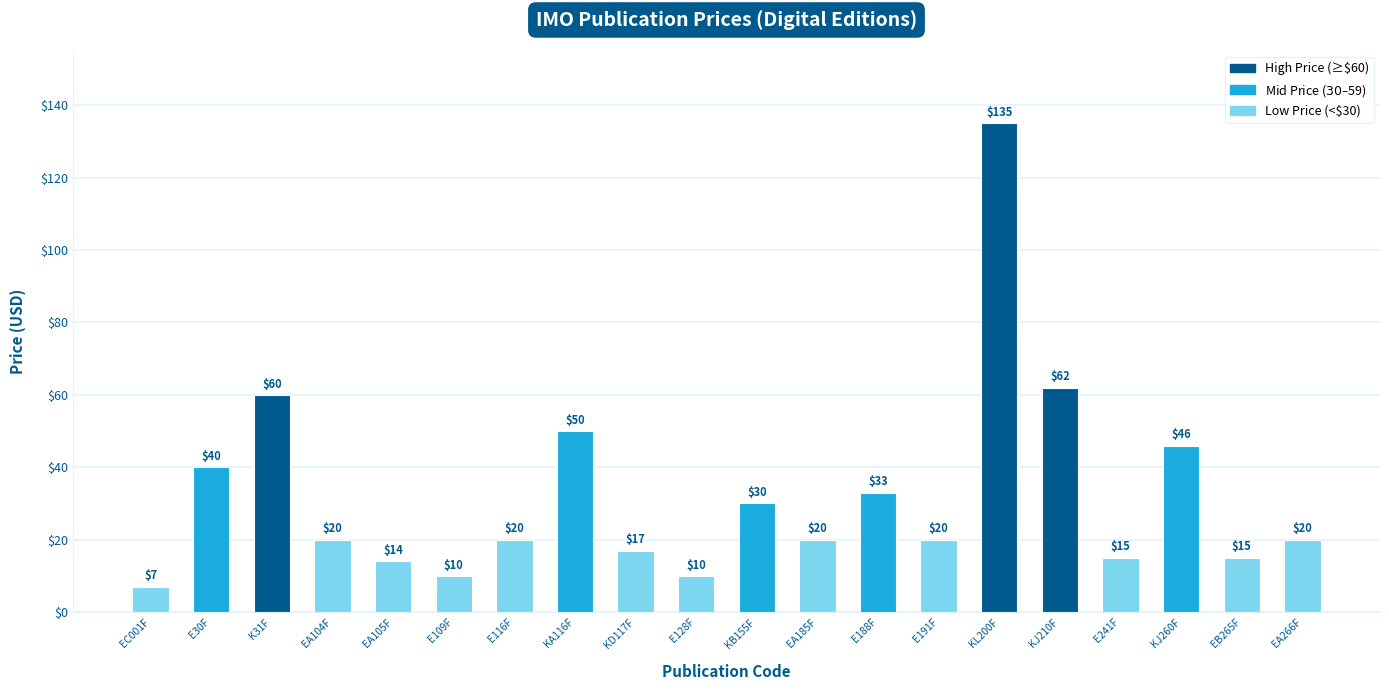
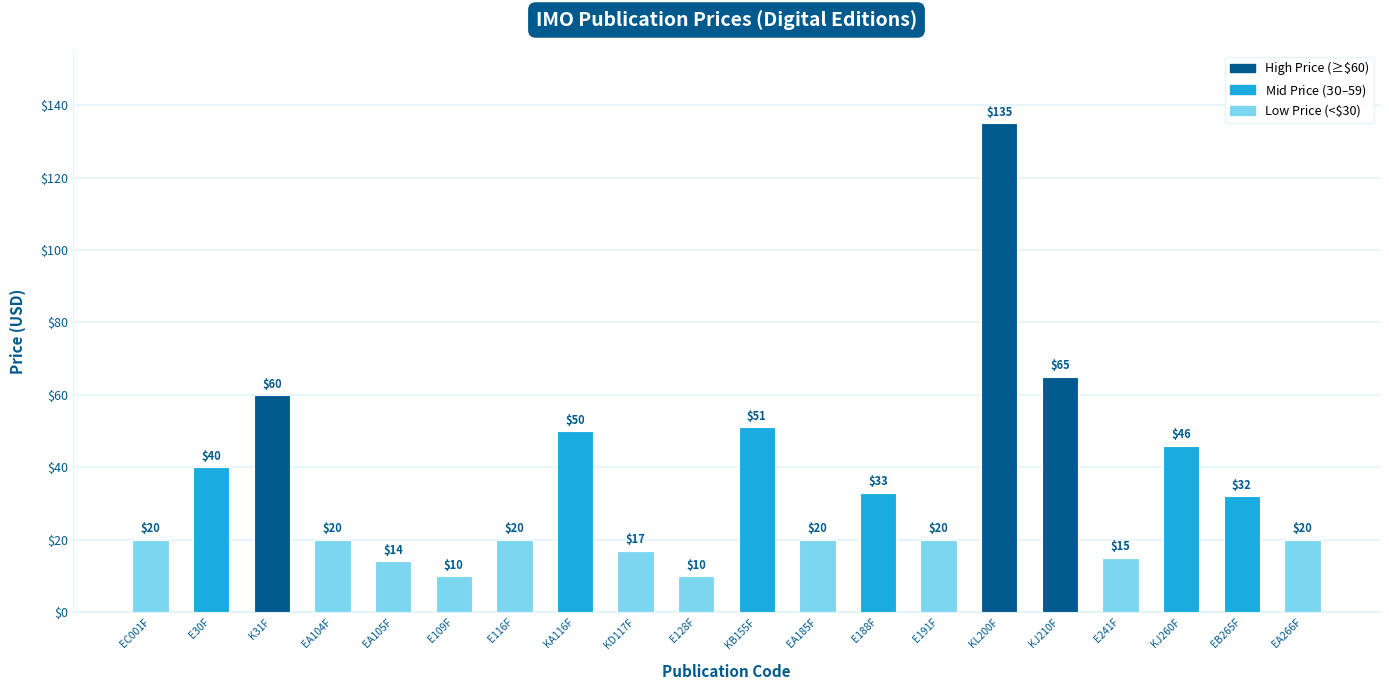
EC001F: $7 -> $20
KB155F: $30 -> $51
KJ210F: $62 -> $65
EB265F: $15 -> $32
